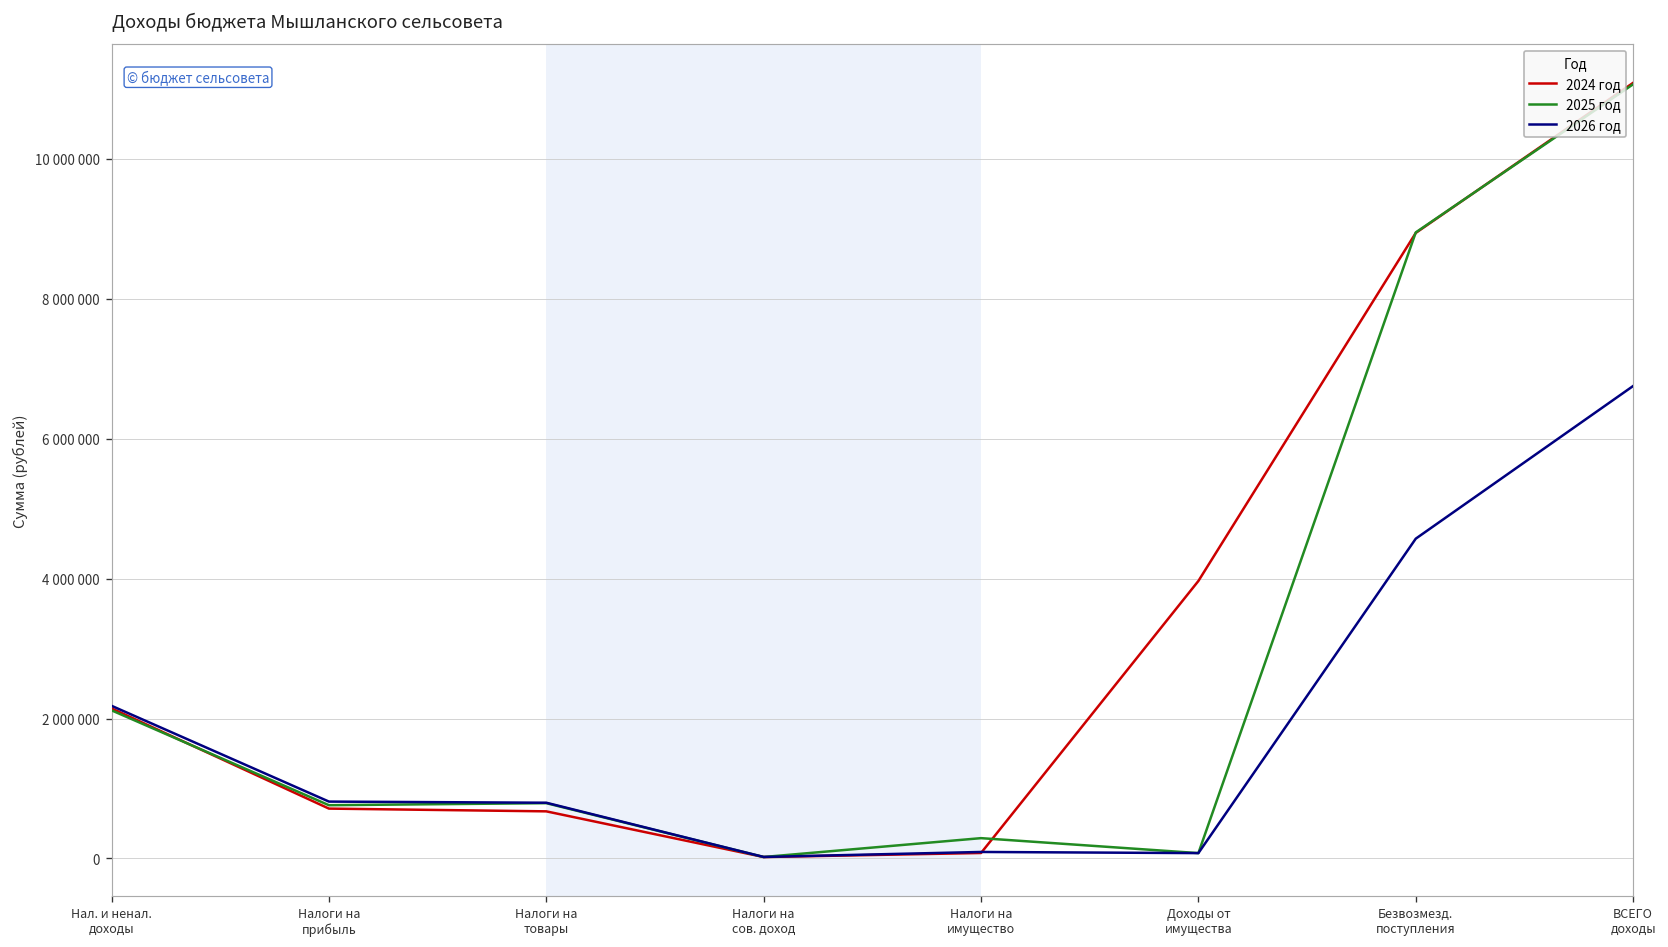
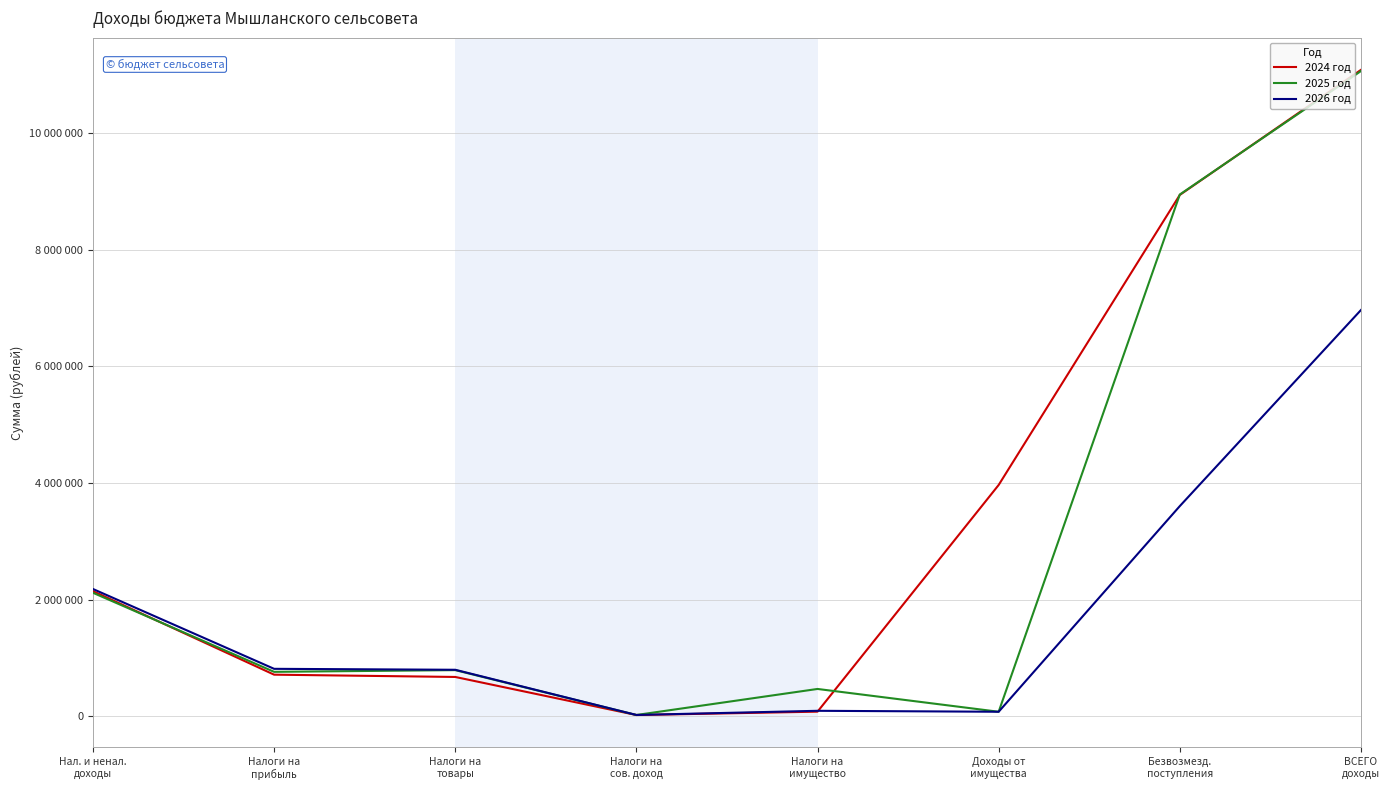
2025 год, Налоги на имущество: 300000 -> 500000
2026 год, Безвозмезд. поступления: 4600000 -> 3600000
2026 год, ВСЕГО доходы: 6800000 -> 7000000
